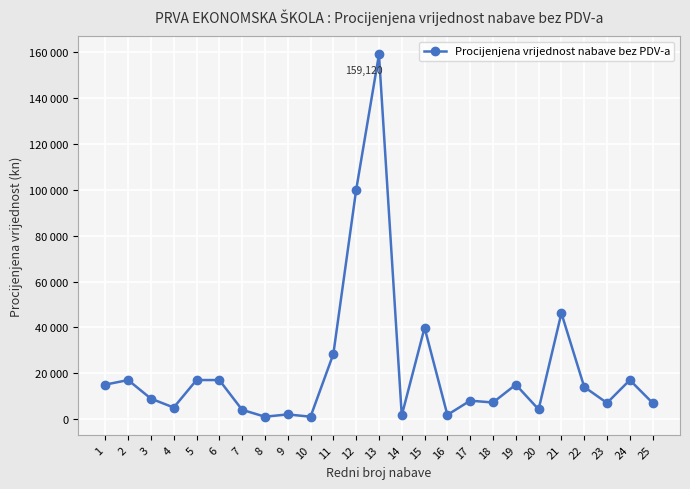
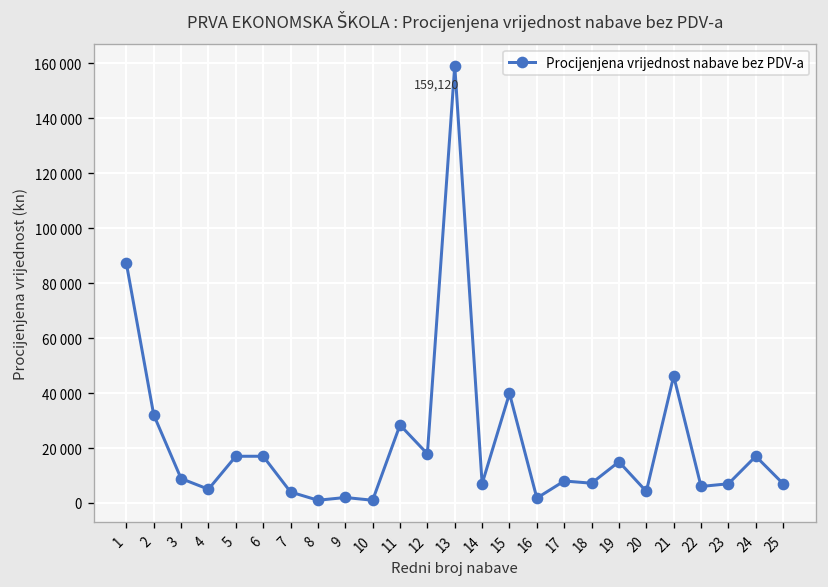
1: 15000 -> 87000
2: 17000 -> 32000
12: 100000 -> 18000
14: 2000 -> 7000
22: 14000 -> 6000
